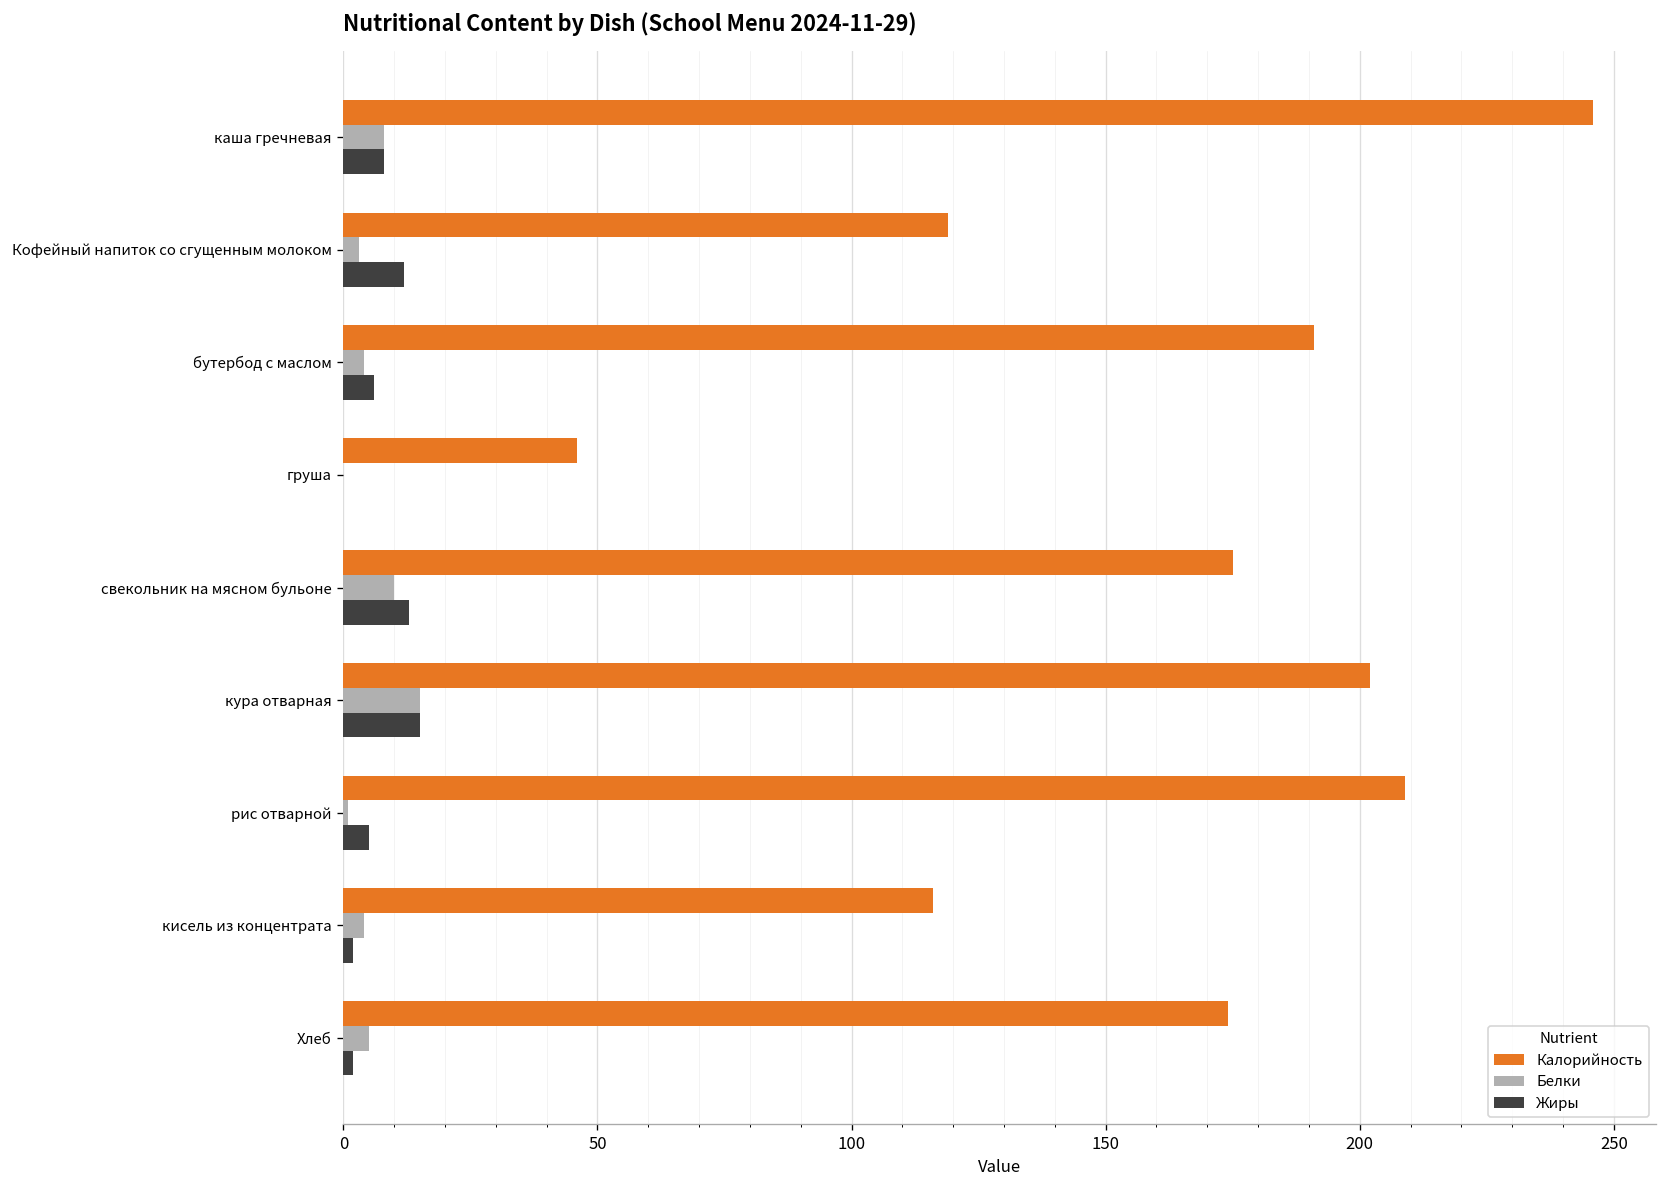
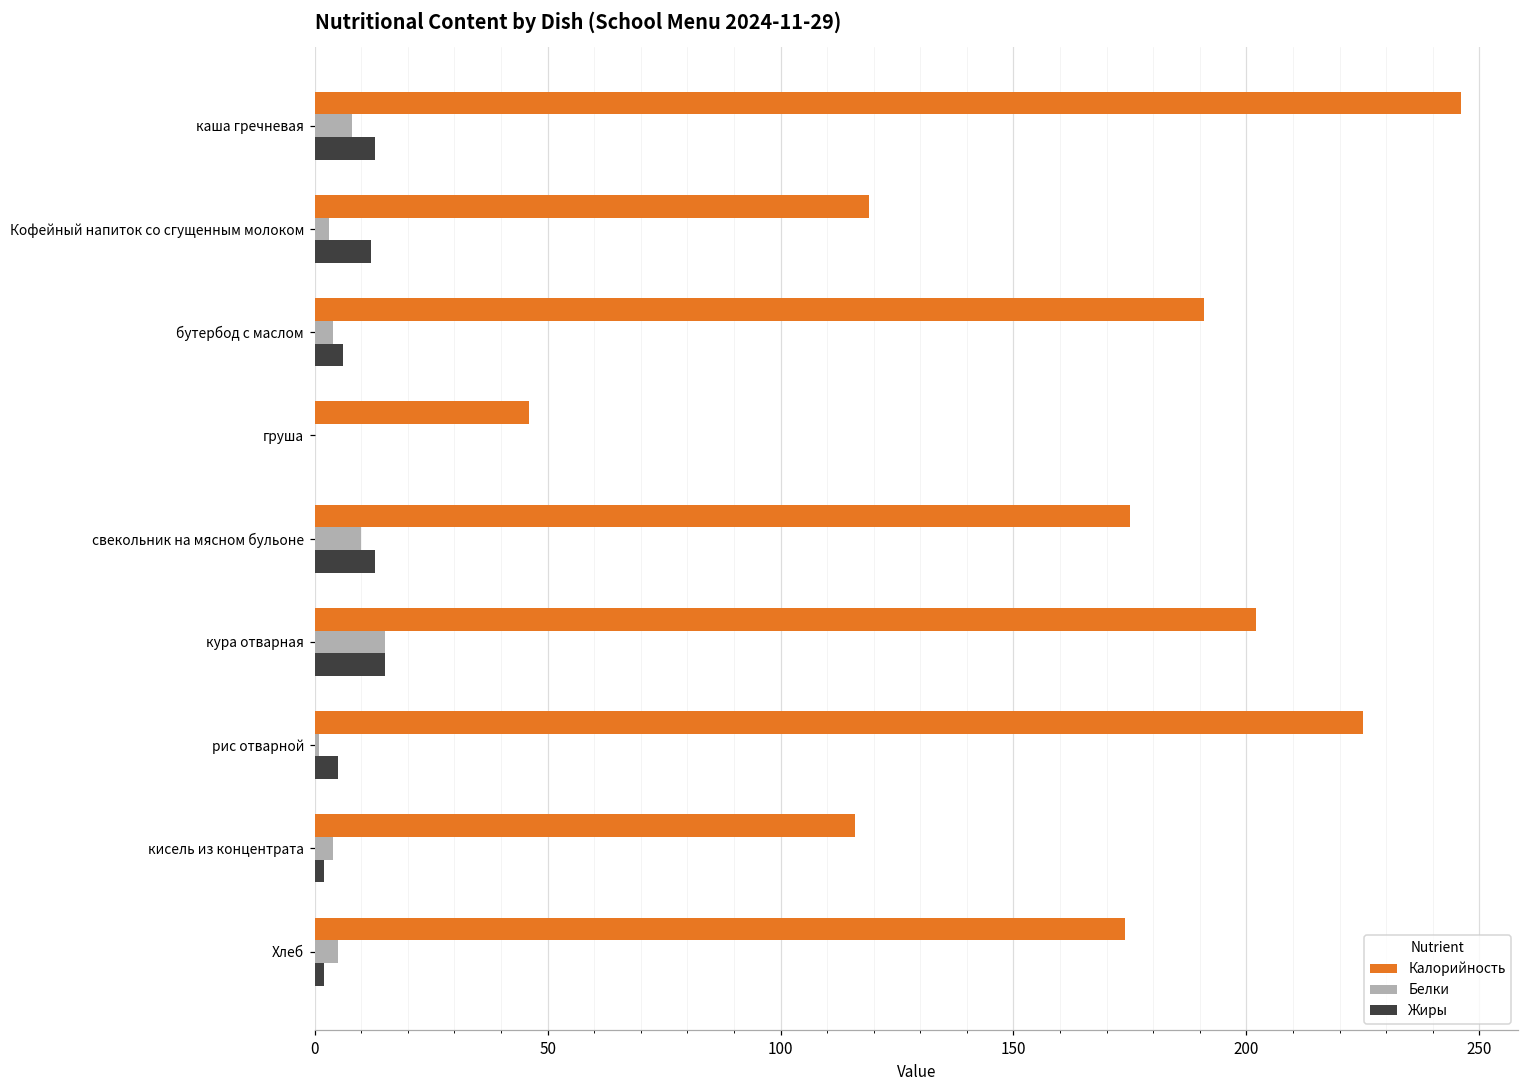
Жиры, каша гречневая: 8 -> 13
Калорийность, рис отварной: 209 -> 225
